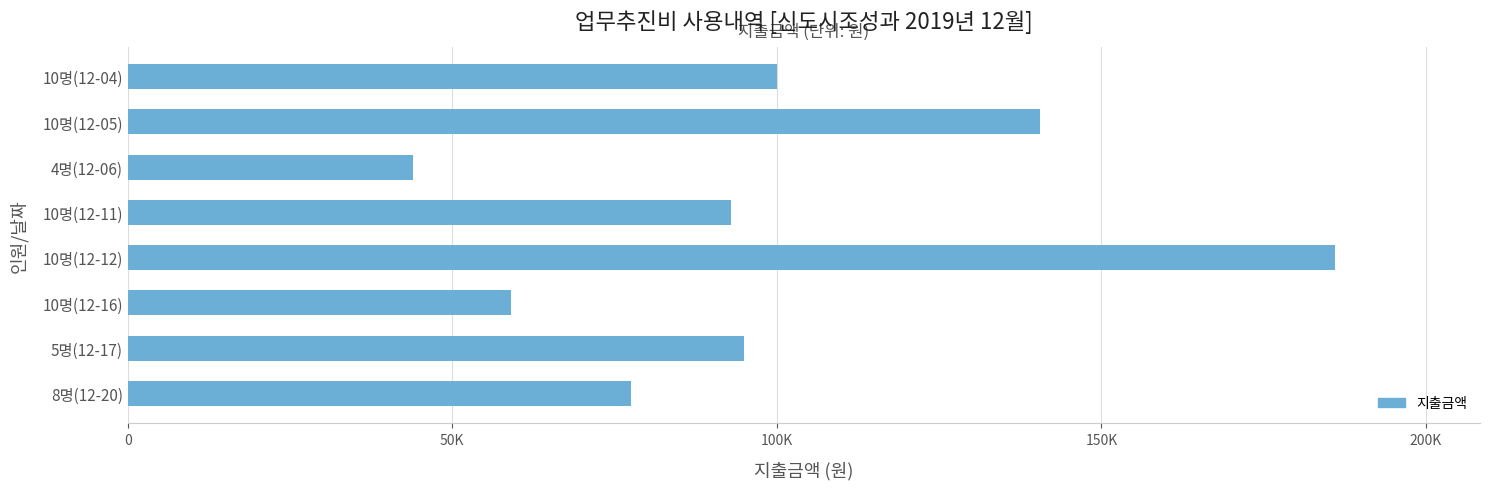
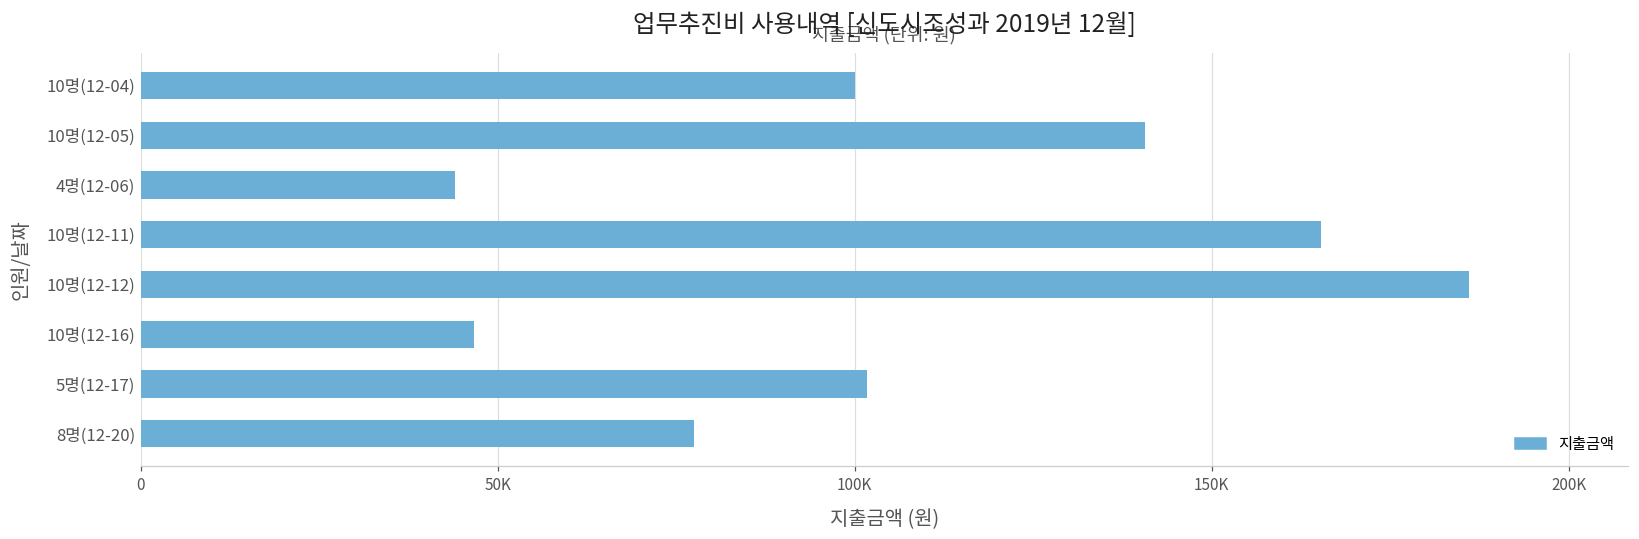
10명(12-11): 93000 -> 165000
10명(12-16): 59000 -> 47000
5명(12-17): 95000 -> 102000
